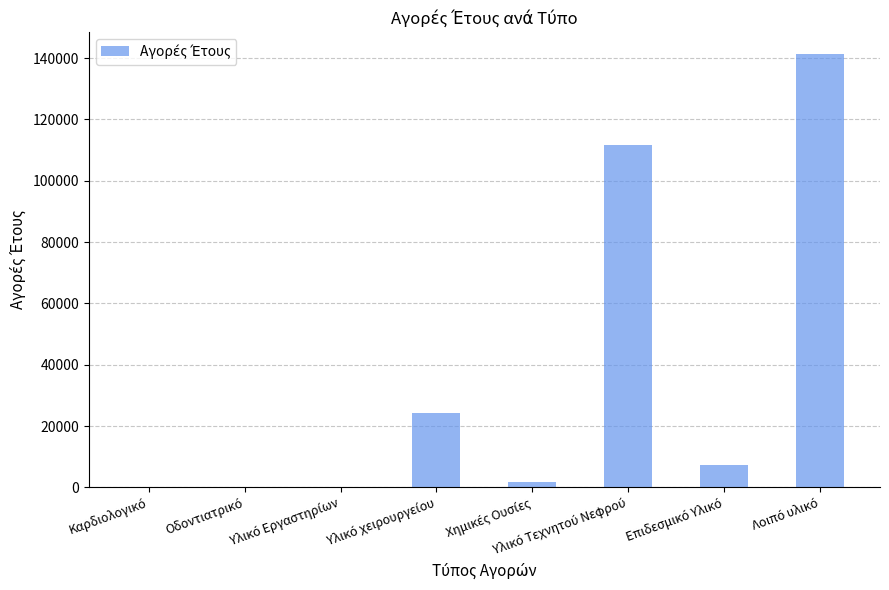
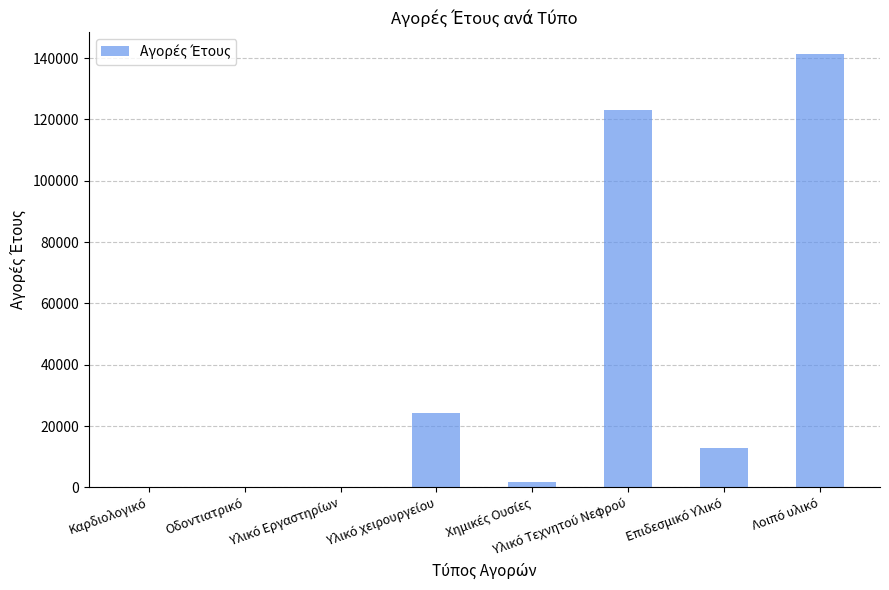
Υλικό Τεχνητού Νεφρού: 112000 -> 123000
Επιδεσμικό Υλικό: 7000 -> 13000
